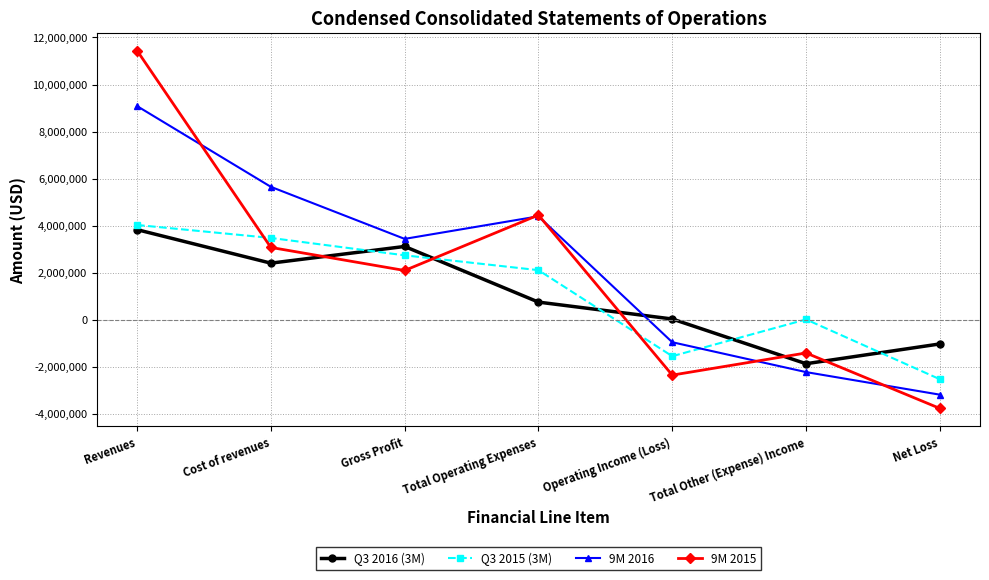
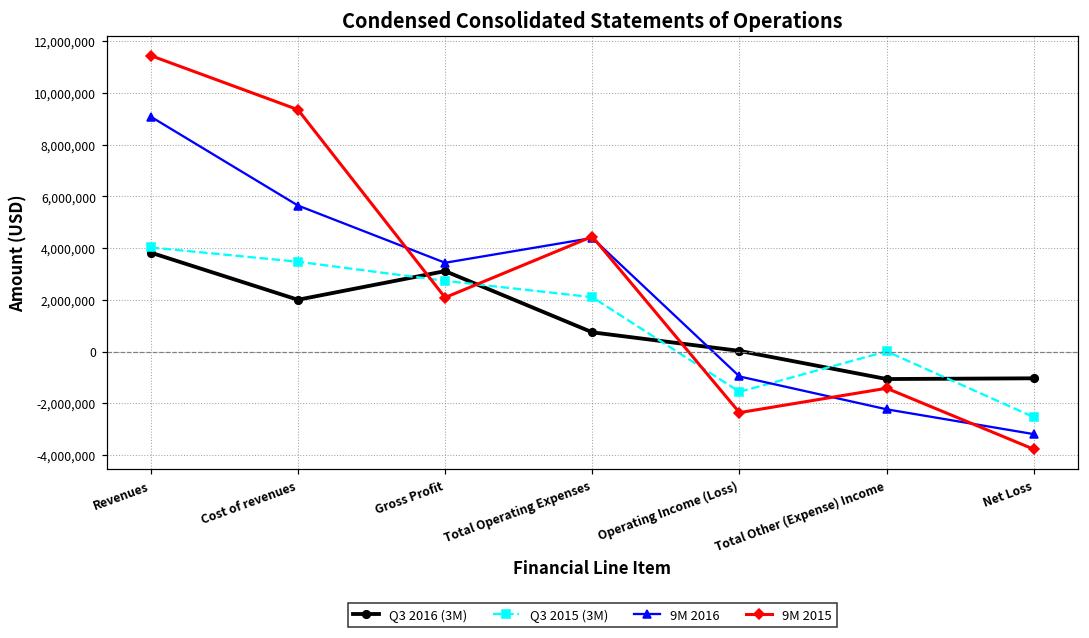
Q3 2016 (3M), Cost of revenues: 2,400,000 -> 2,000,000
9M 2015, Cost of revenues: 3,100,000 -> 9,400,000
Q3 2016 (3M), Total Other (Expense) Income: -1,900,000 -> -1,100,000
